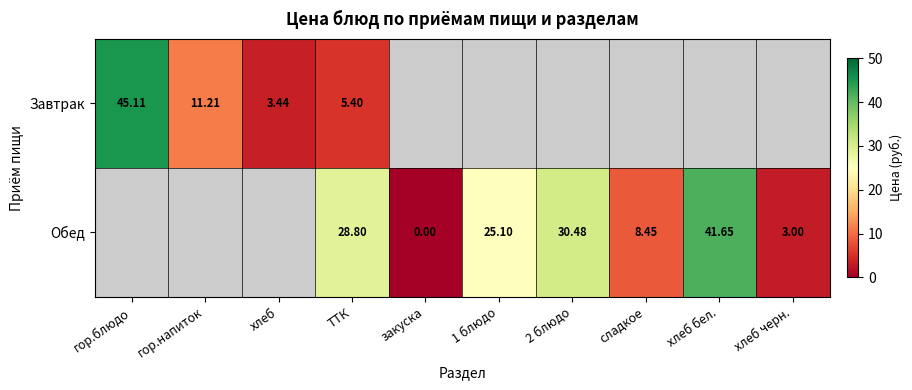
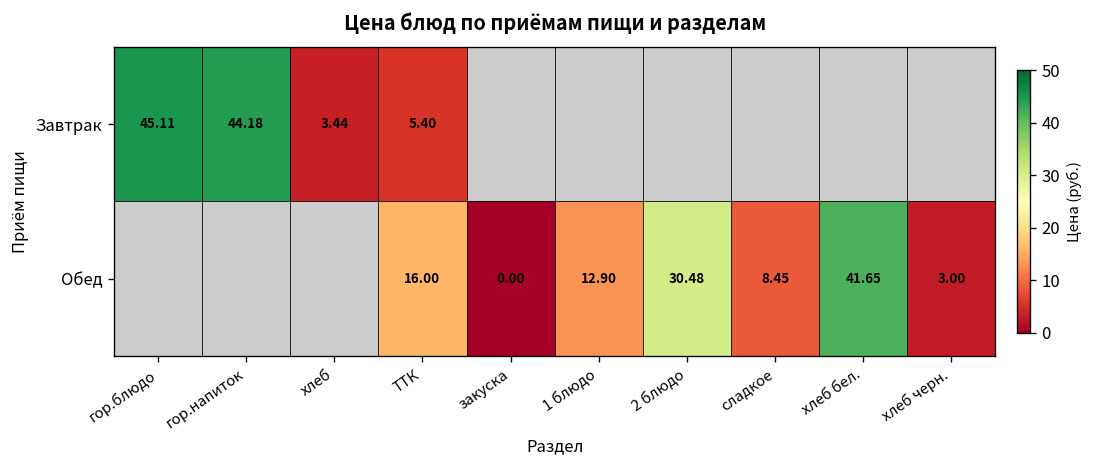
Завтрак, гор.напиток: 11.21 -> 44.18
Обед, ТТК: 28.80 -> 16.00
Обед, 1 блюдо: 25.10 -> 12.90
